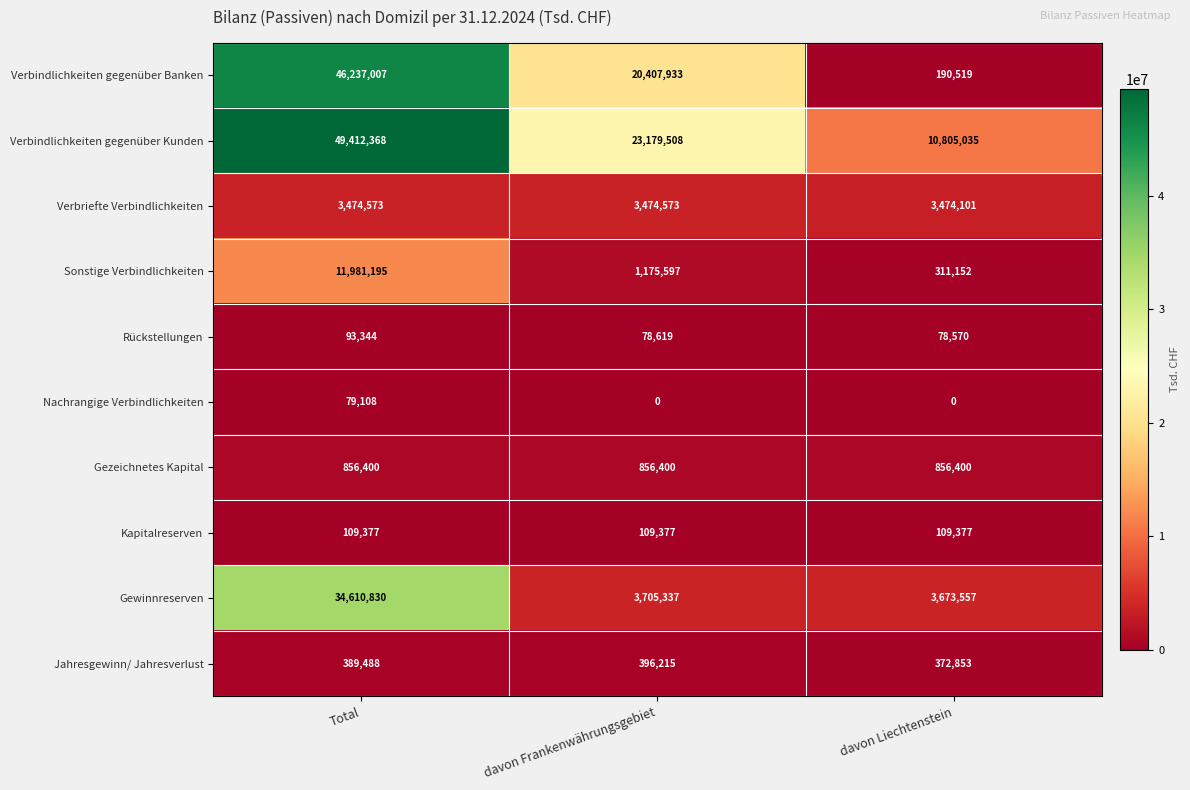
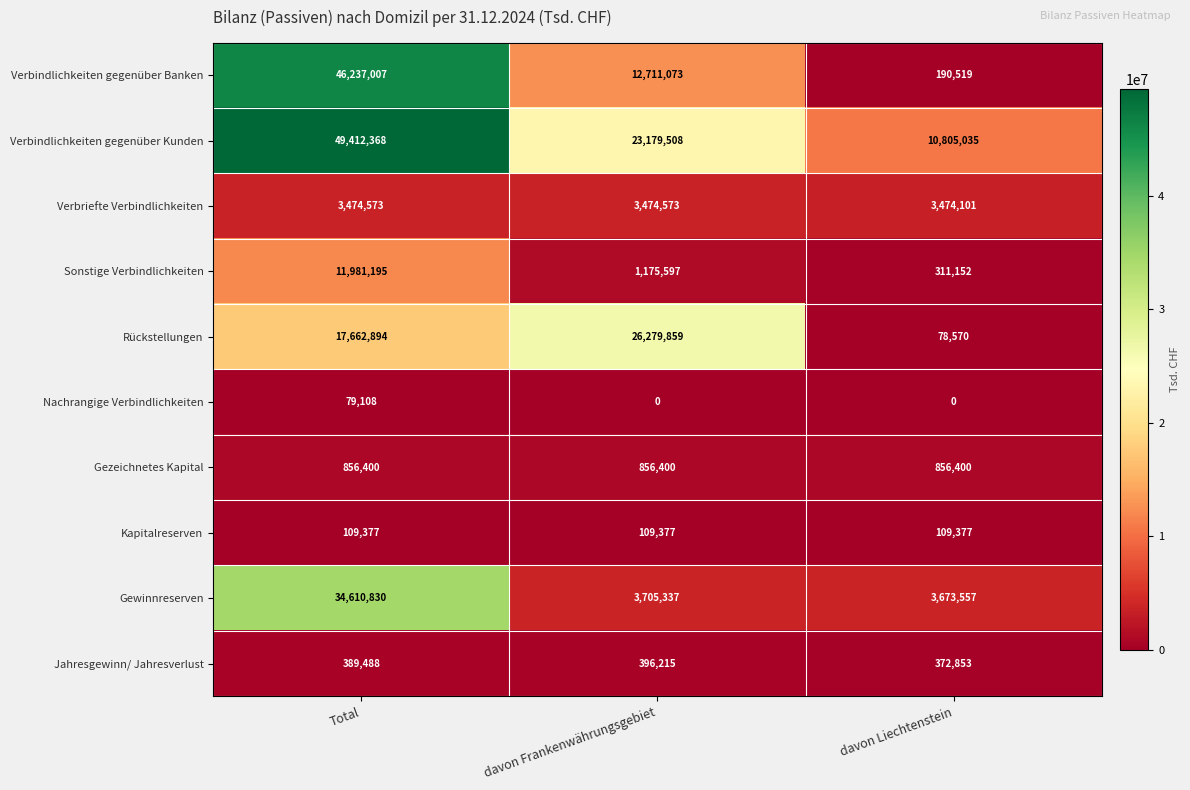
Verbindlichkeiten gegenüber Banken, davon Frankenwährungsgebiet: 20,407,933 -> 12,711,073
Rückstellungen, Total: 93,344 -> 17,662,894
Rückstellungen, davon Frankenwährungsgebiet: 78,619 -> 26,279,859
